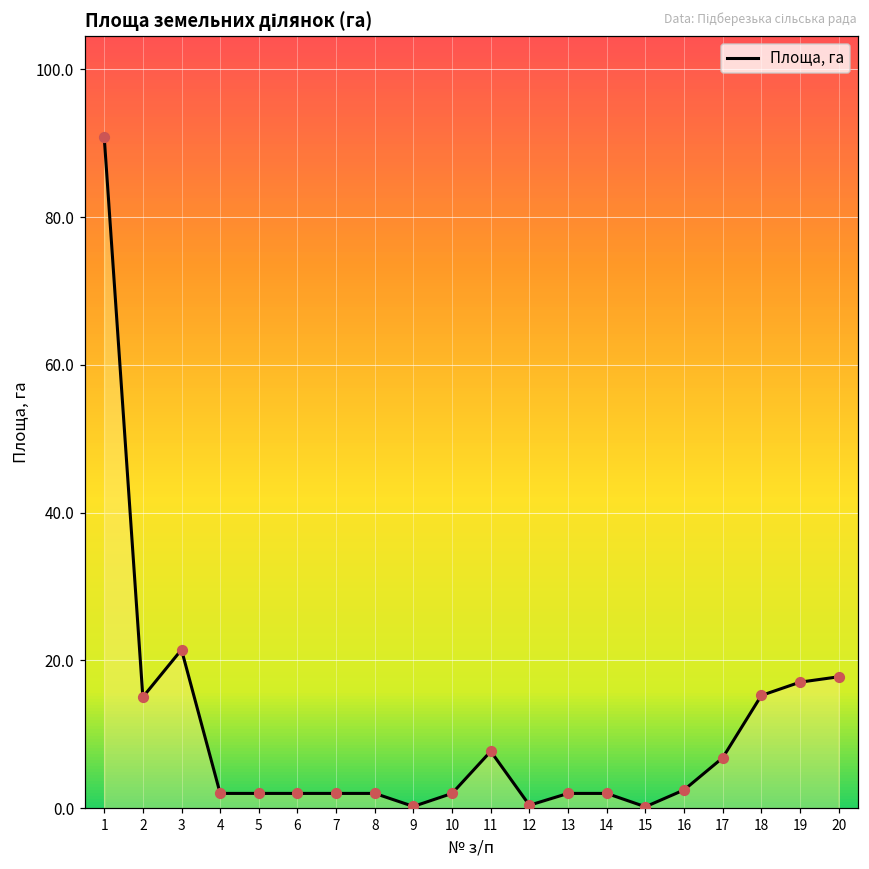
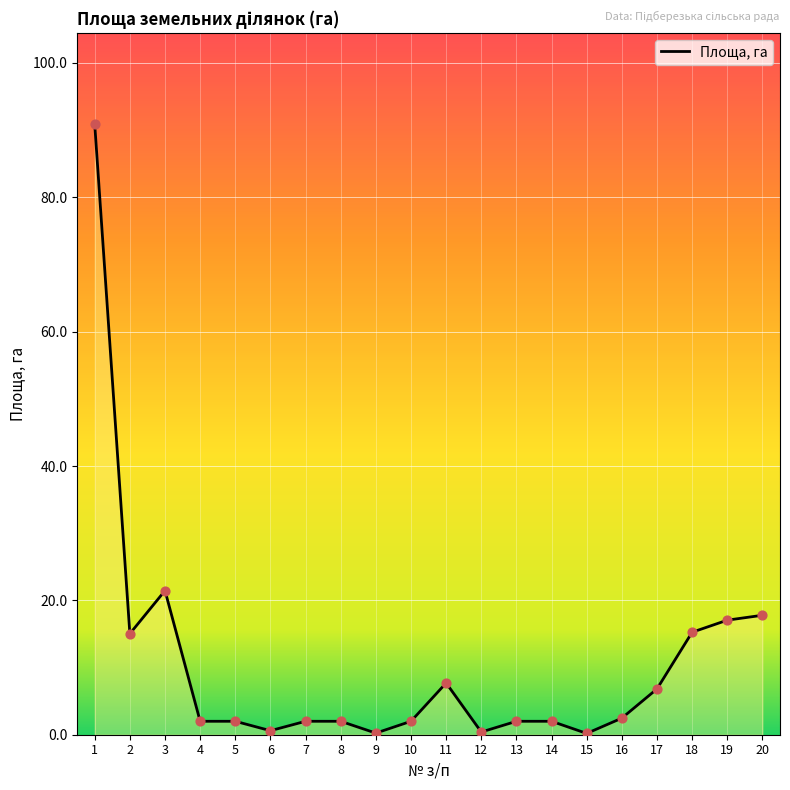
6: 2 -> 1
